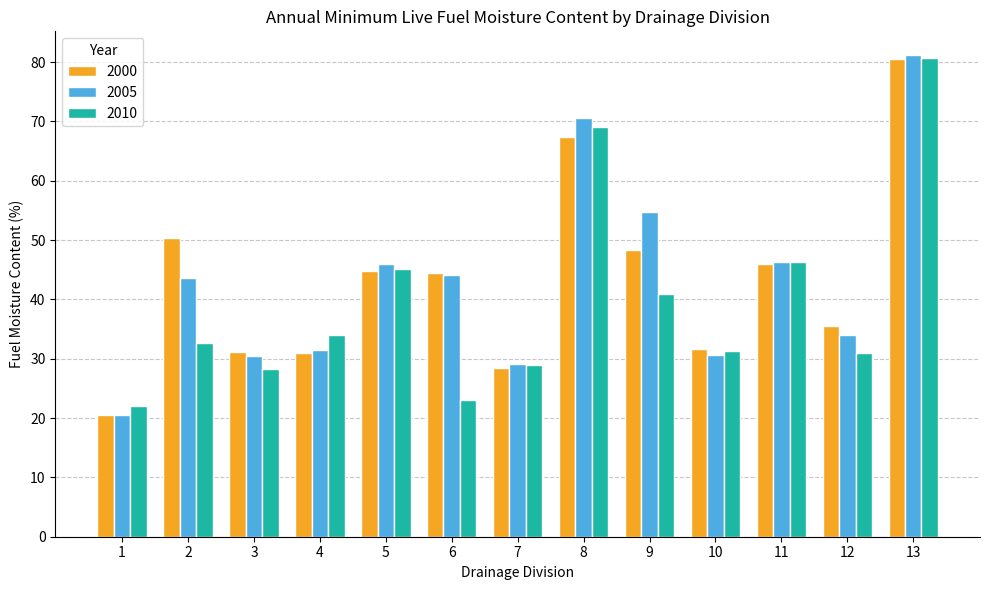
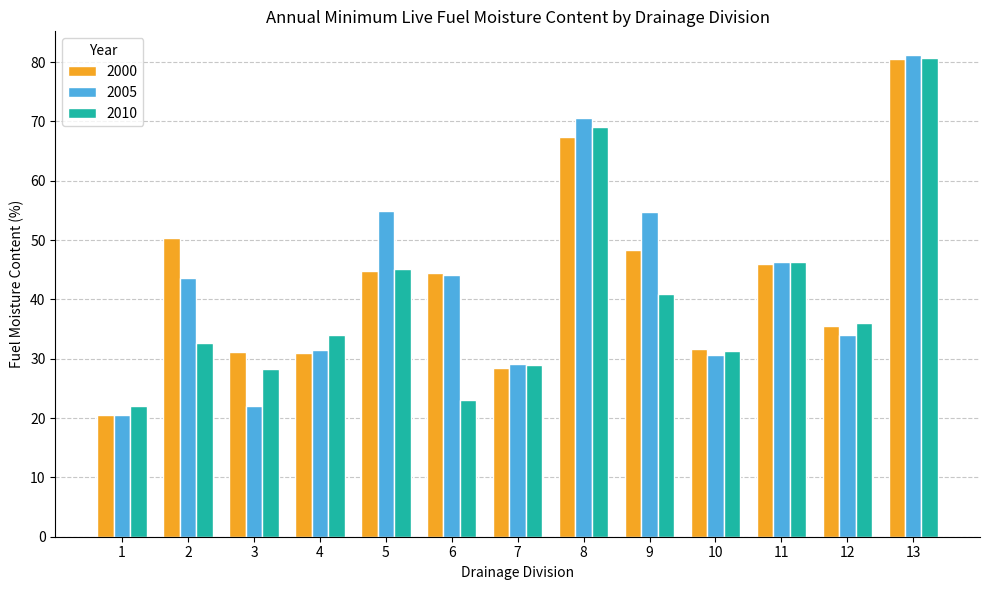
2005, 3: 31 -> 22
2005, 5: 46 -> 55
2010, 12: 31 -> 36
